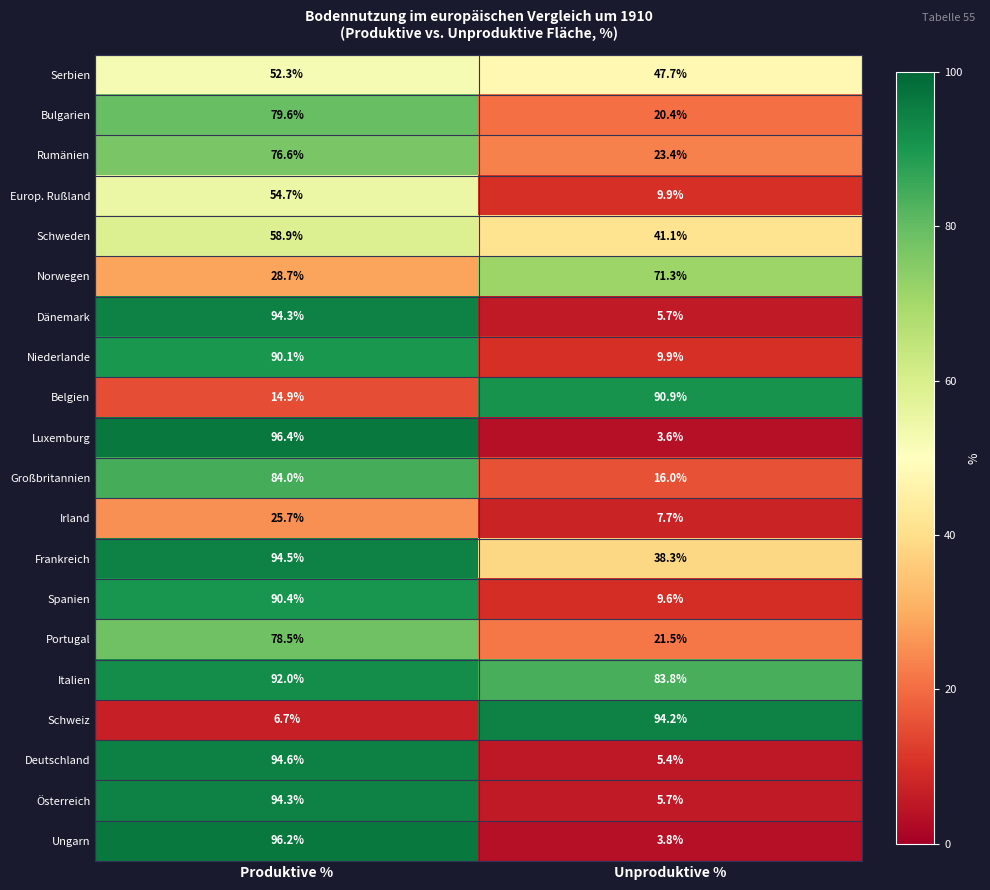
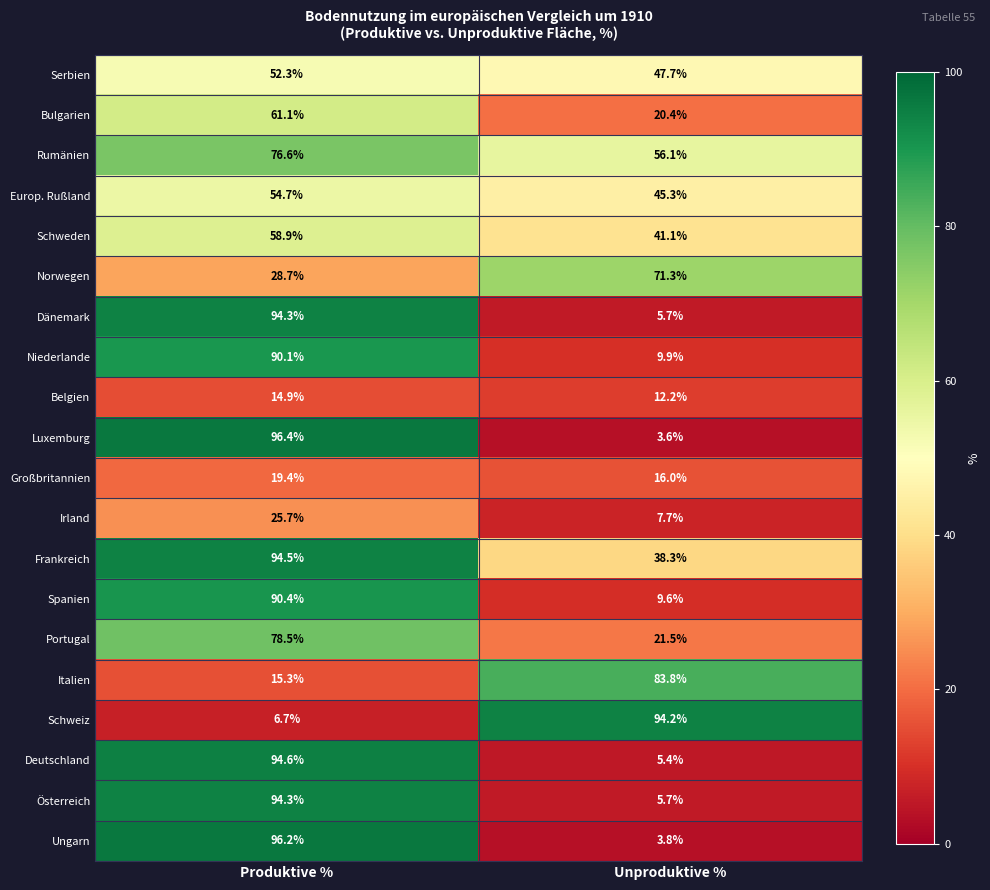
Bulgarien, Produktive %: 79.6% -> 61.1%
Rumänien, Unproduktive %: 23.4% -> 56.1%
Europ. Rußland, Unproduktive %: 9.9% -> 45.3%
Belgien, Unproduktive %: 90.9% -> 12.2%
Großbritannien, Produktive %: 84.0% -> 19.4%
Italien, Produktive %: 92.0% -> 15.3%
